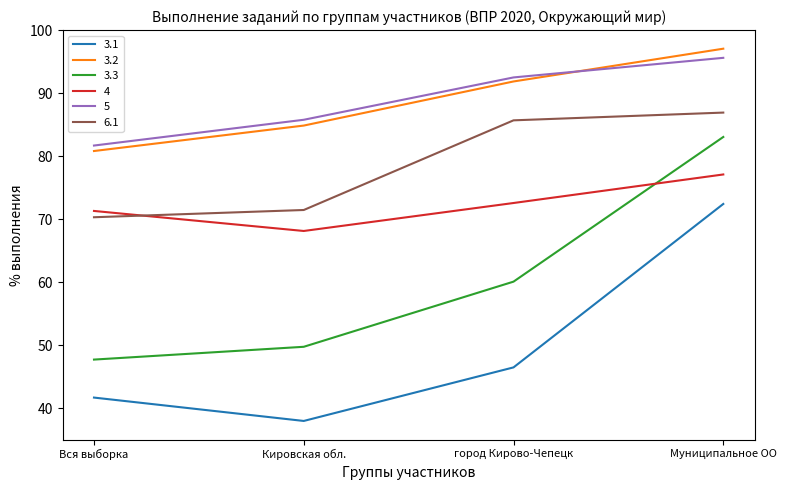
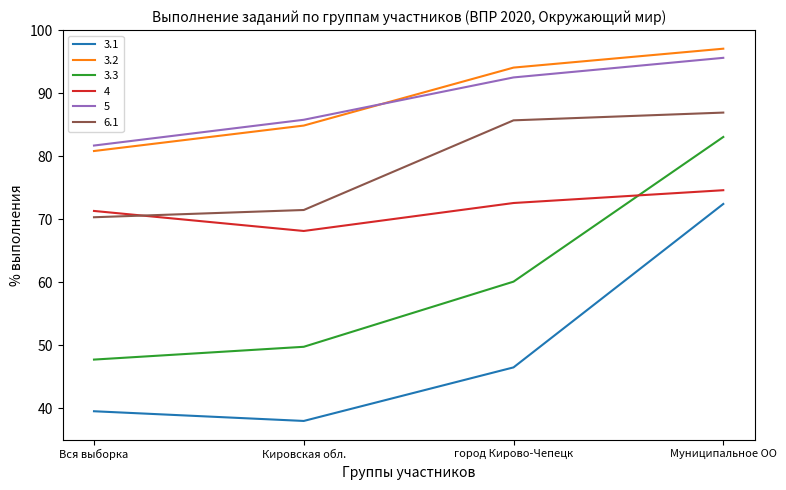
3.1, Вся выборка: 42 -> 40
3.2, город Кирово-Чепецк: 92 -> 94
4, Муниципальное ОО: 77 -> 75
